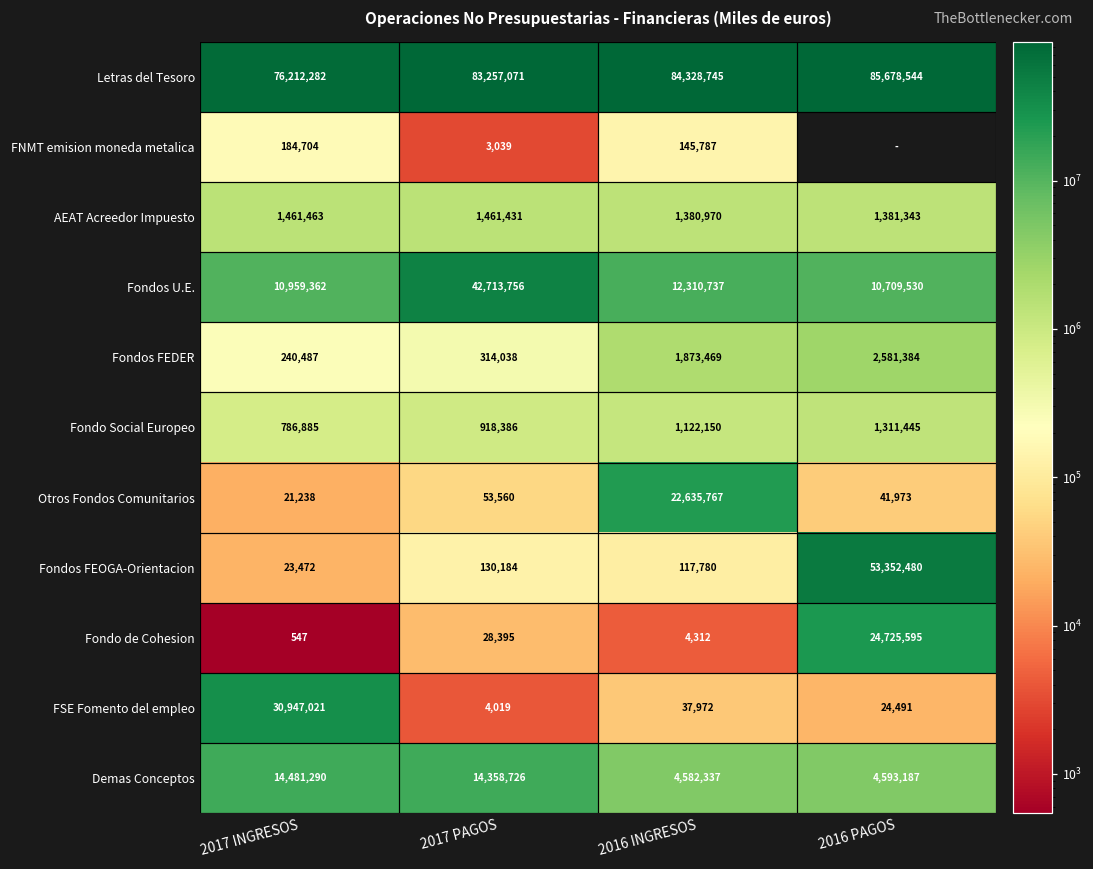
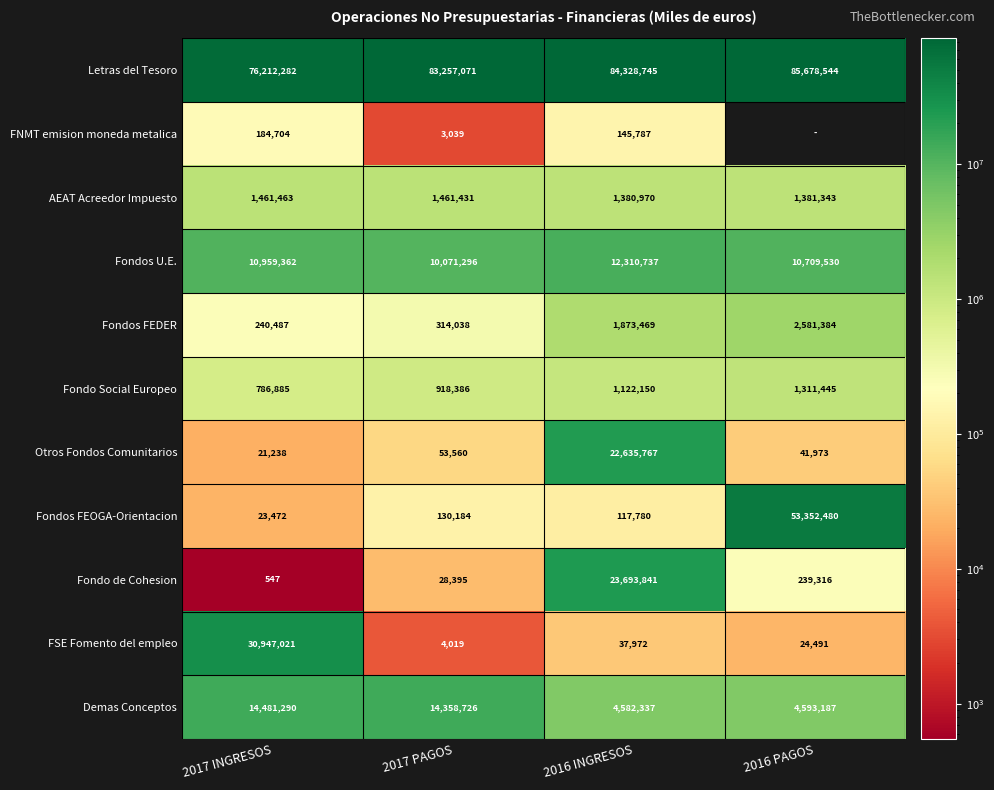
Fondos U.E., 2017 PAGOS: 42,713,756 -> 10,071,296
Fondo de Cohesion, 2016 INGRESOS: 4,312 -> 23,693,841
Fondo de Cohesion, 2016 PAGOS: 24,725,595 -> 239,316
